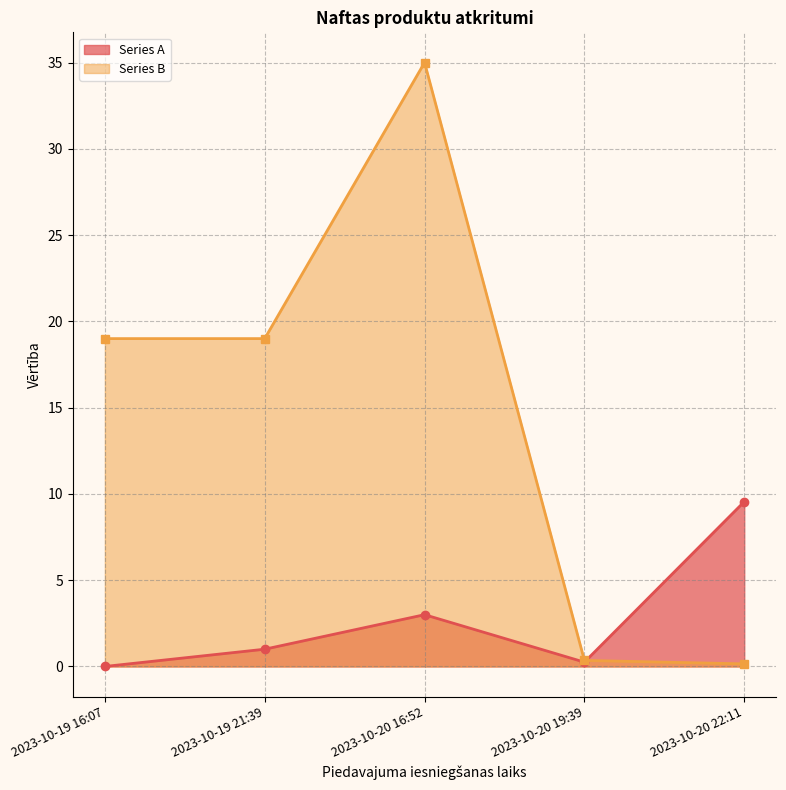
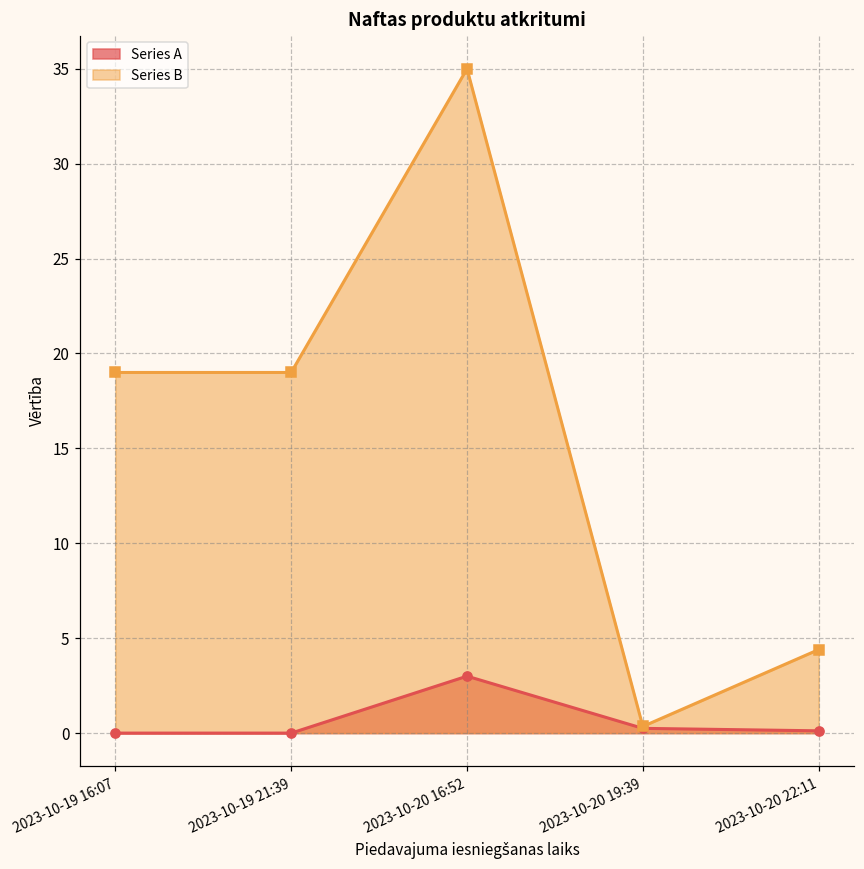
Series A, 2023-10-19 21:39: 1 -> 0
Series A, 2023-10-20 22:11: 9.6 -> 0.1
Series B, 2023-10-20 22:11: 0.2 -> 4.4
